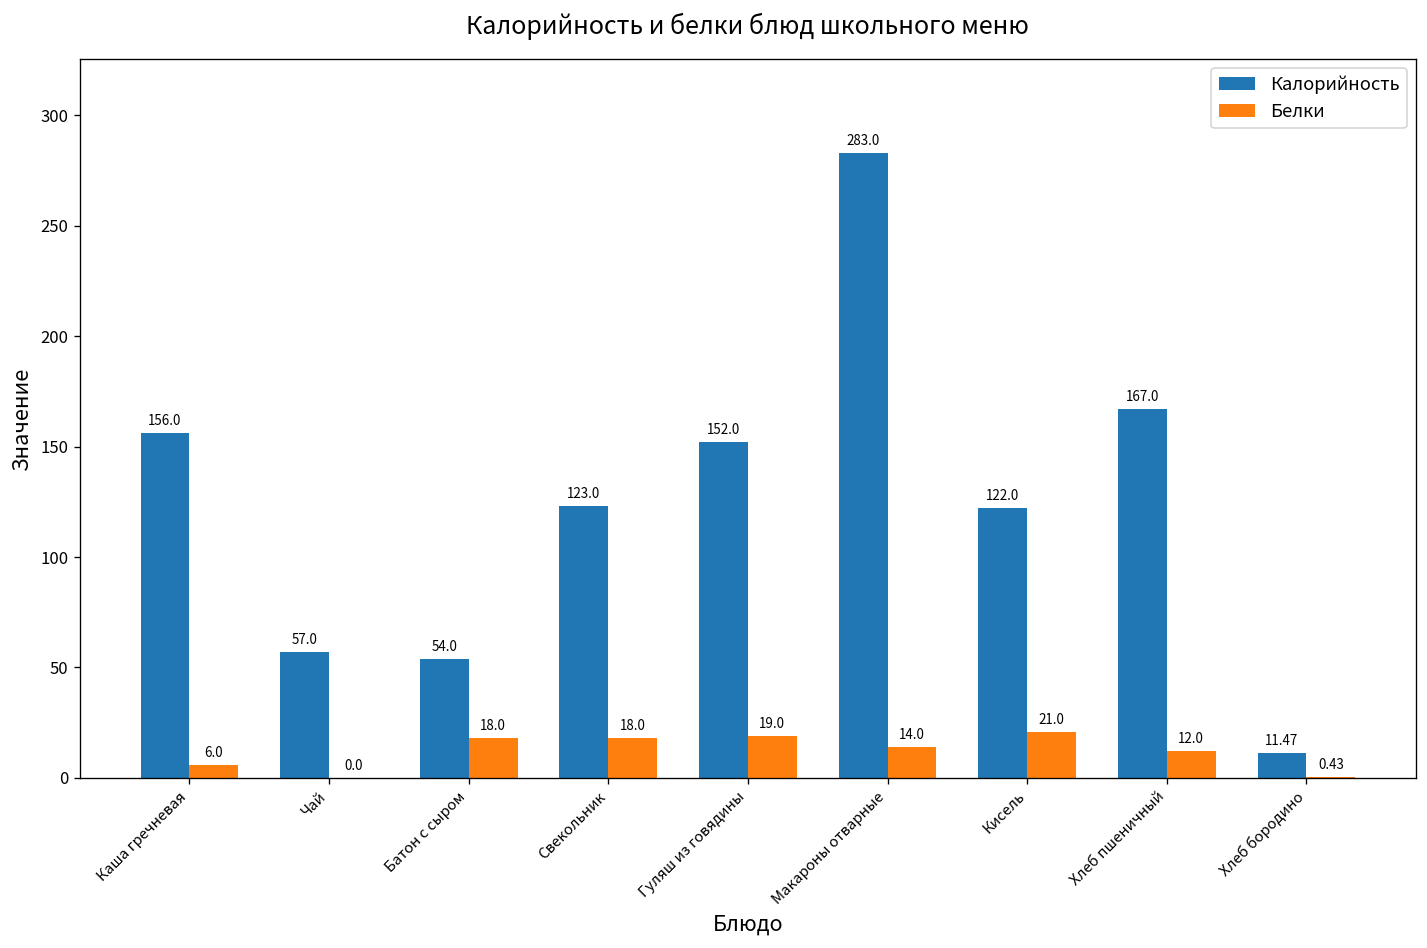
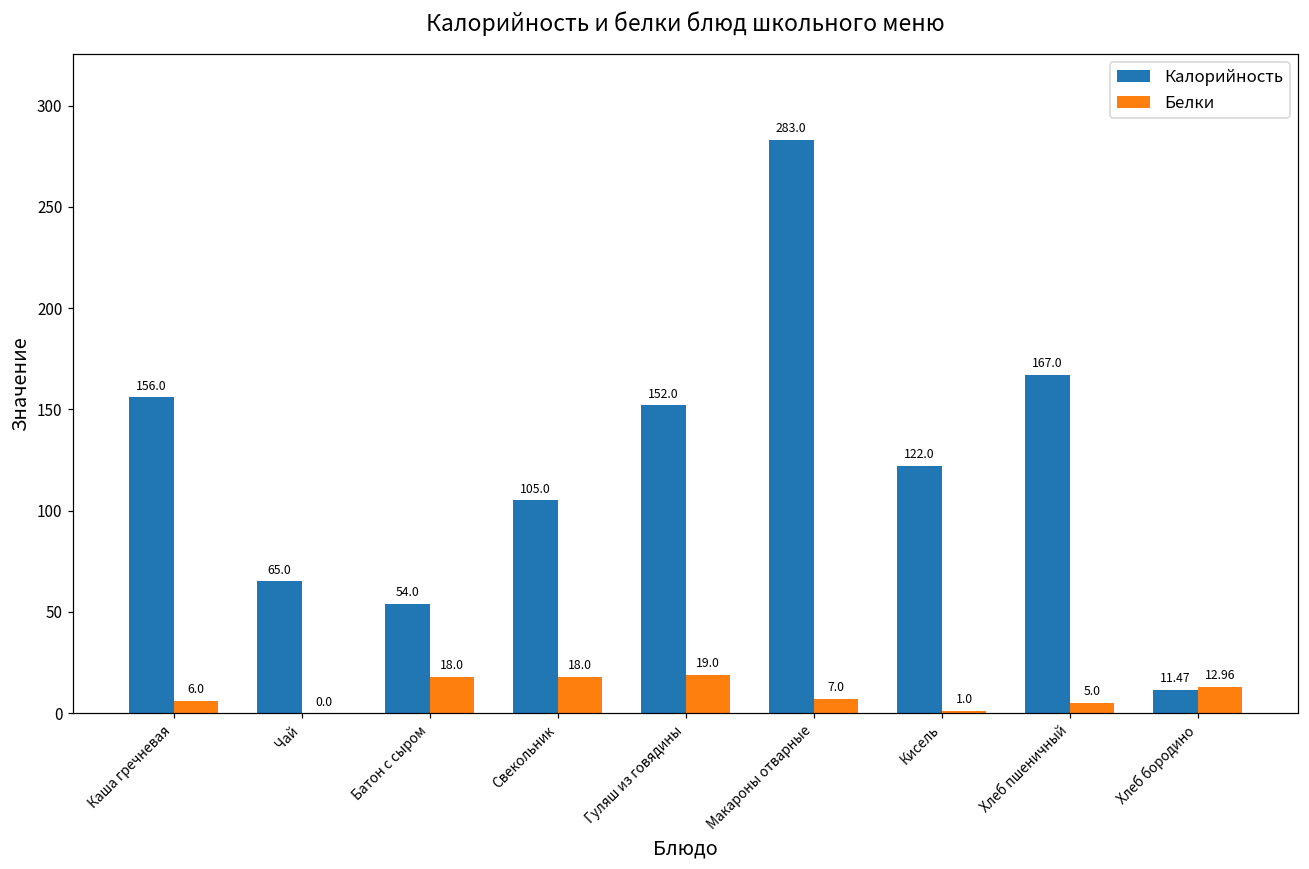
Калорийность, Чай: 57.0 -> 65.0
Калорийность, Свекольник: 123.0 -> 105.0
Белки, Макароны отварные: 14.0 -> 7.0
Белки, Кисель: 21.0 -> 1.0
Белки, Хлеб пшеничный: 12.0 -> 5.0
Белки, Хлеб бородино: 0.43 -> 12.96
